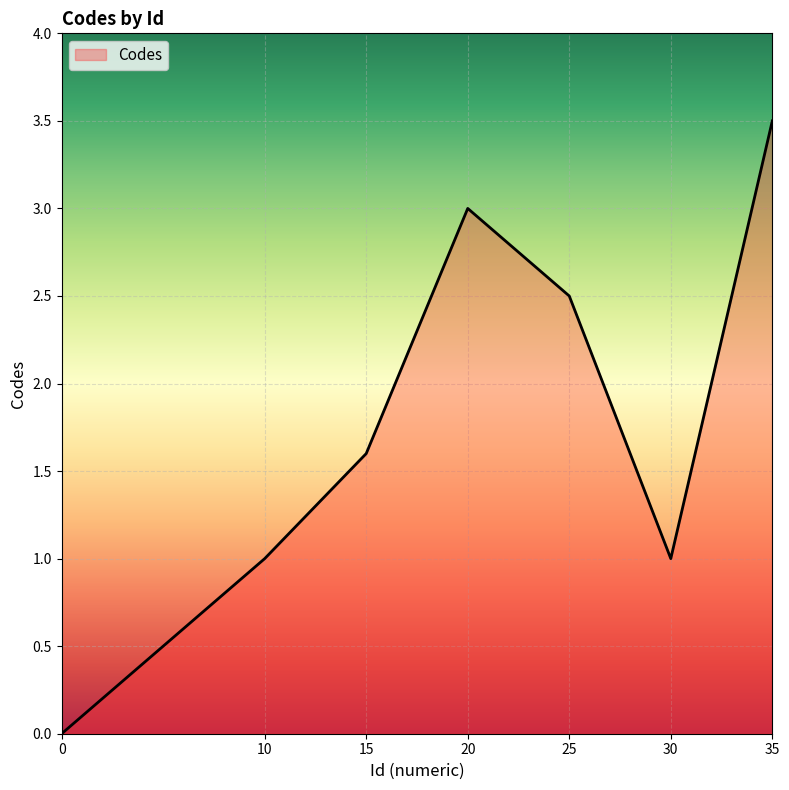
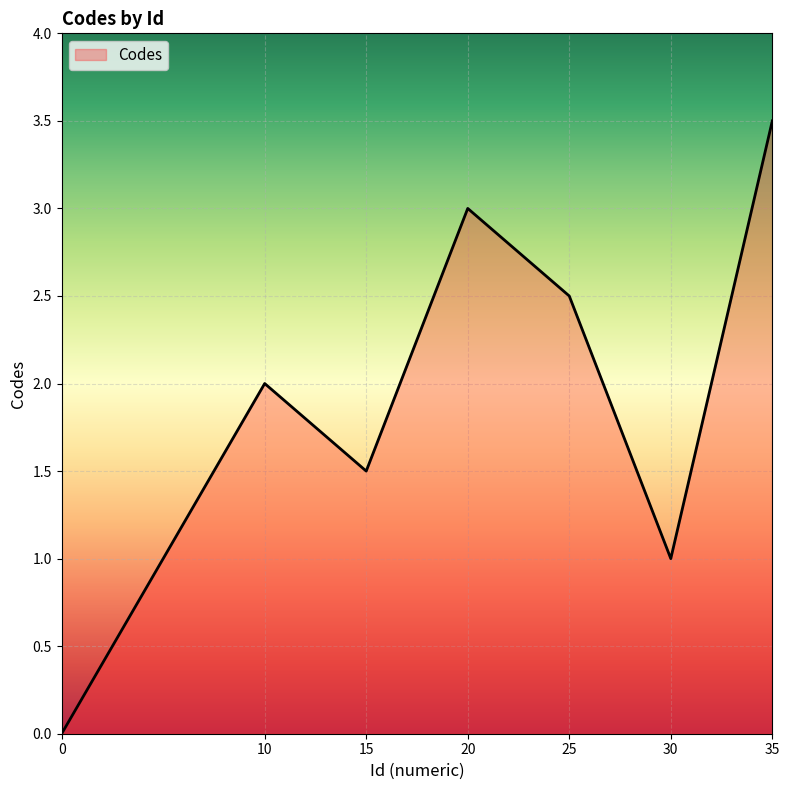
10: 1 -> 2
15: 1.6 -> 1.5
